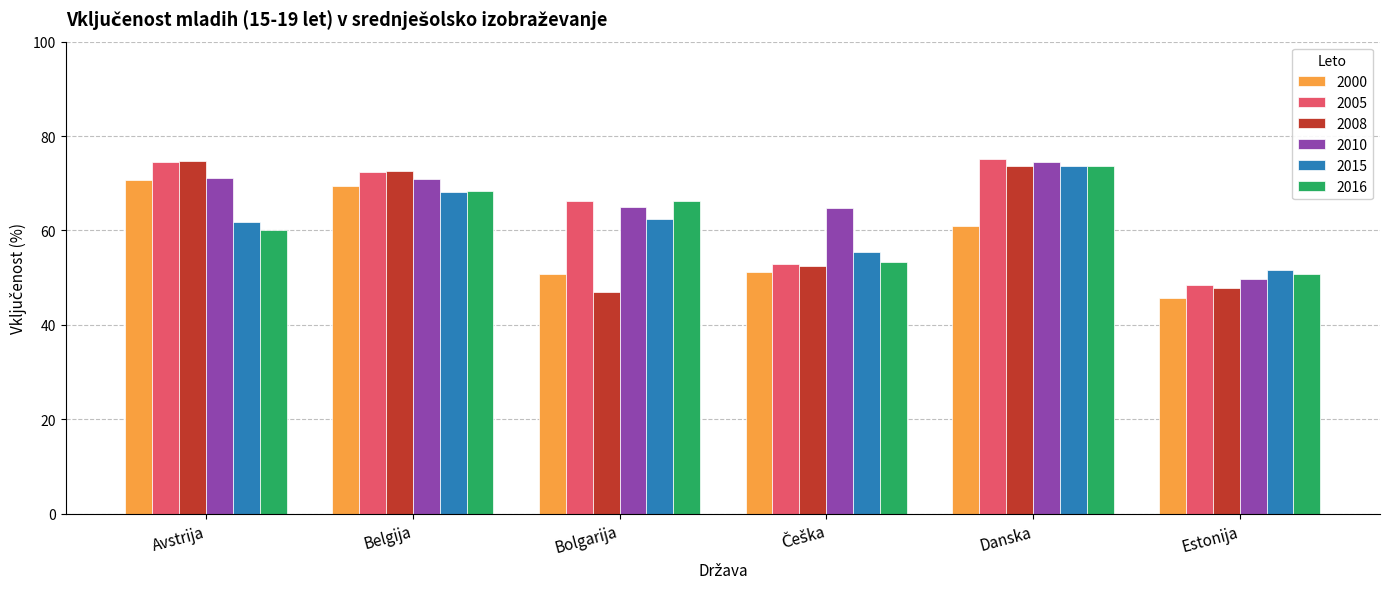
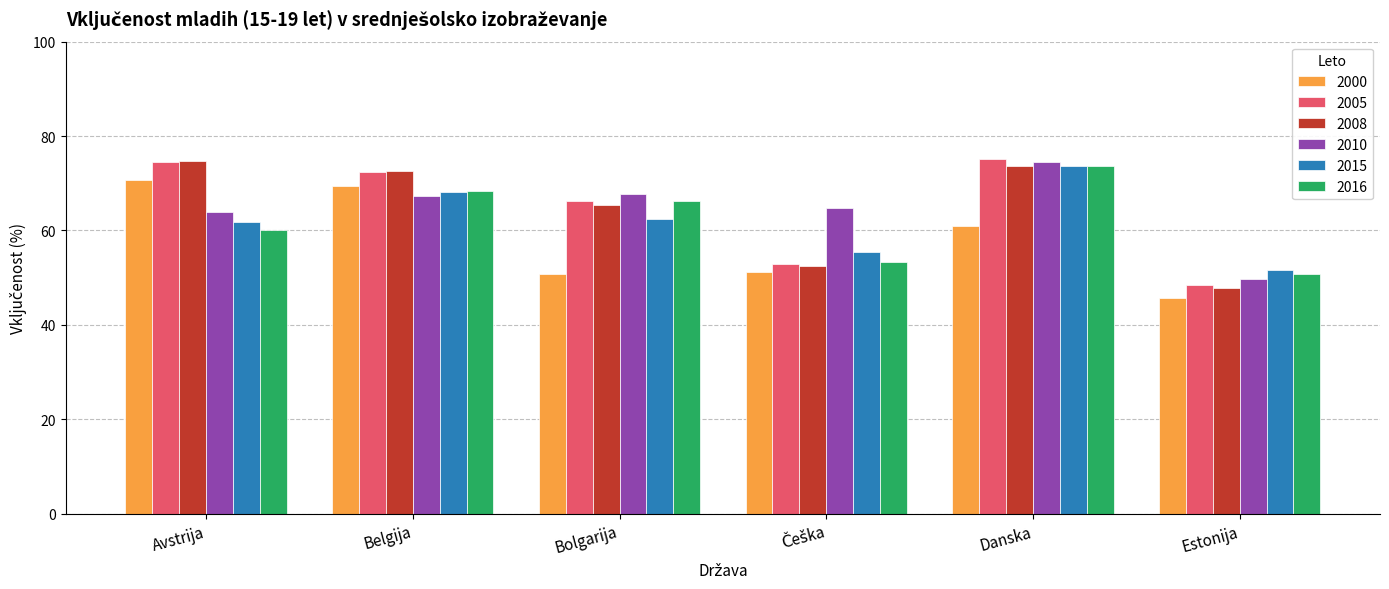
2010, Avstrija: 71 -> 64
2010, Belgija: 71 -> 67
2008, Bolgarija: 47 -> 65
2010, Bolgarija: 65 -> 68
